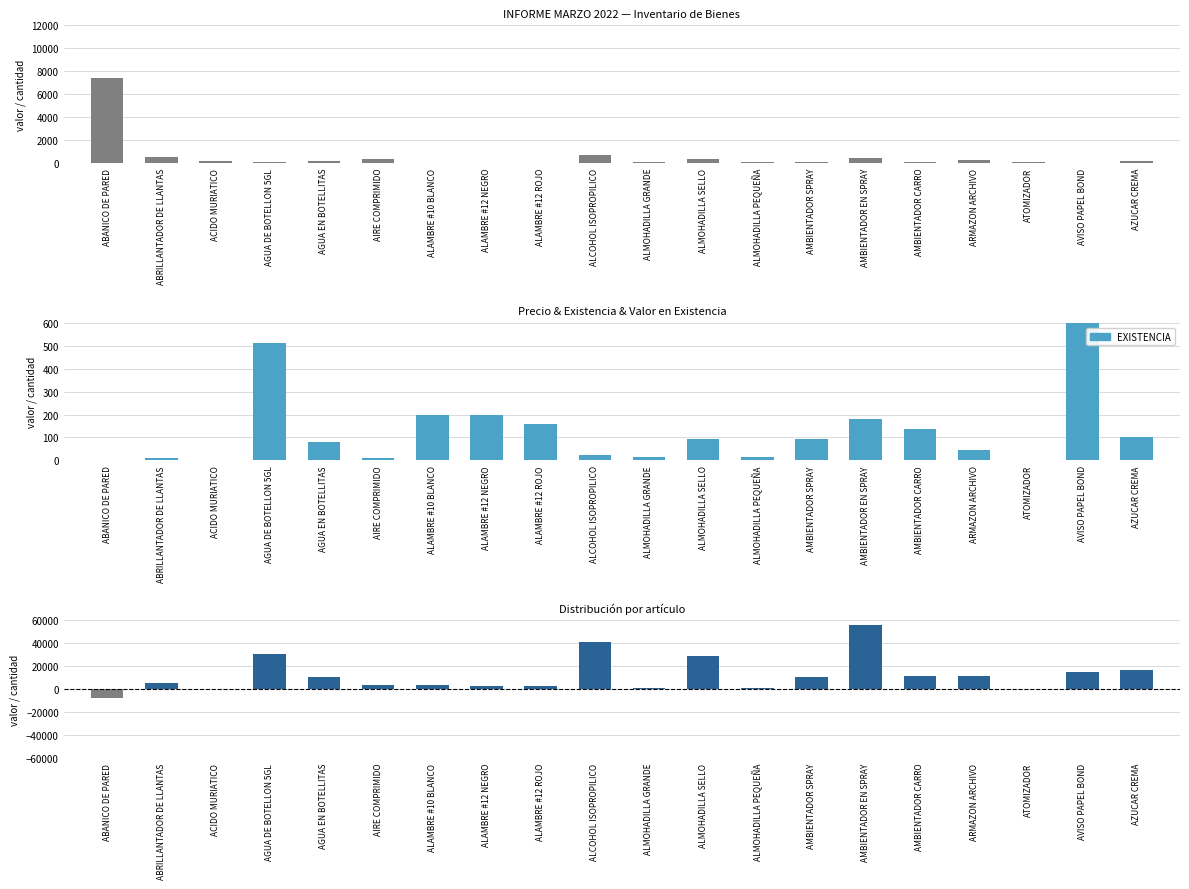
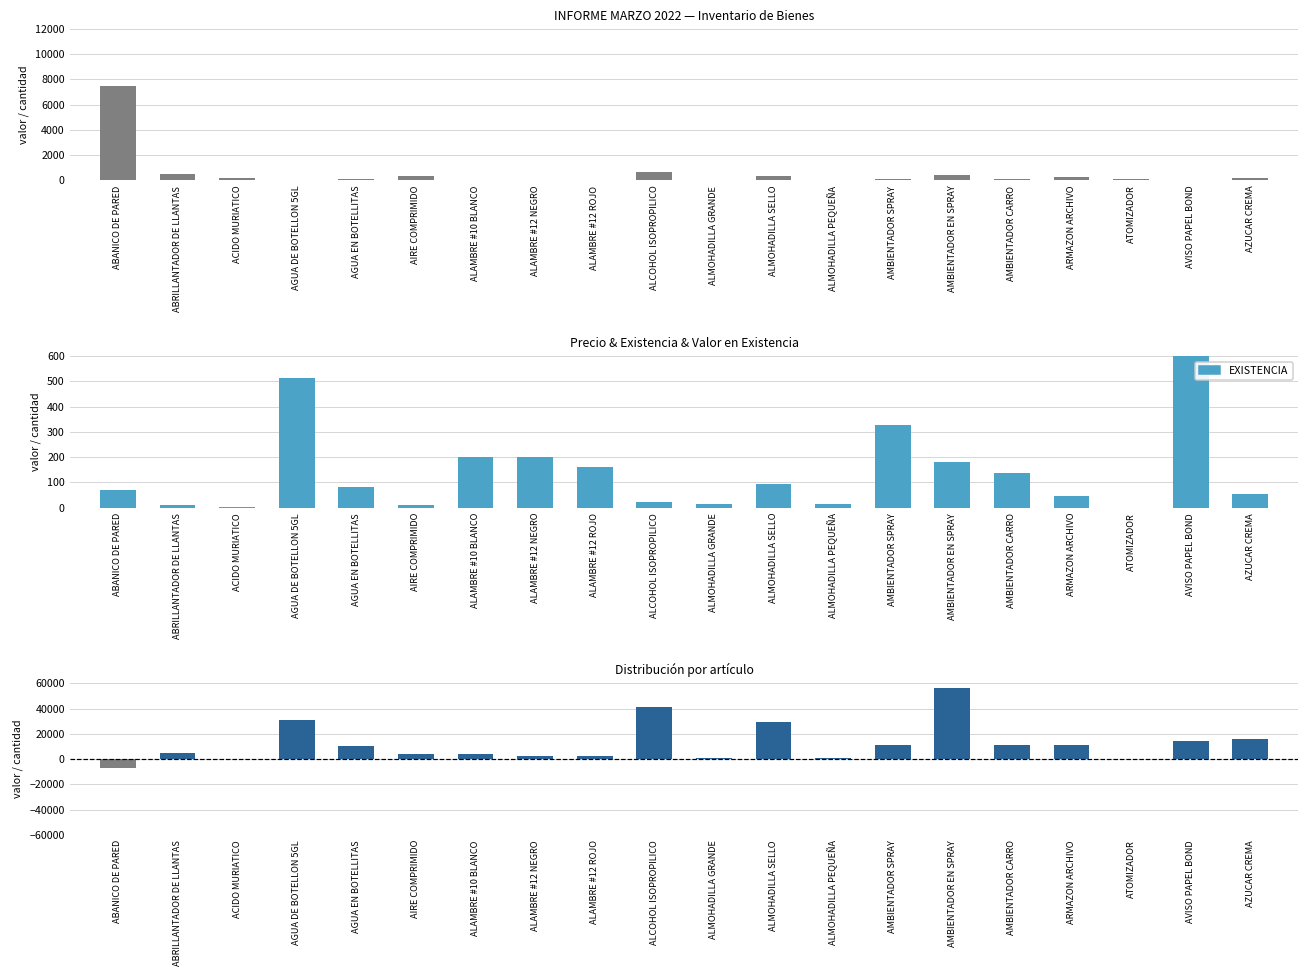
Precio & Existencia & Valor en Existencia, ABANICO DE PARED: 0 -> 70
Precio & Existencia & Valor en Existencia, AMBIENTADOR SPRAY: 90 -> 330
Precio & Existencia & Valor en Existencia, AZUCAR CREMA: 100 -> 50
